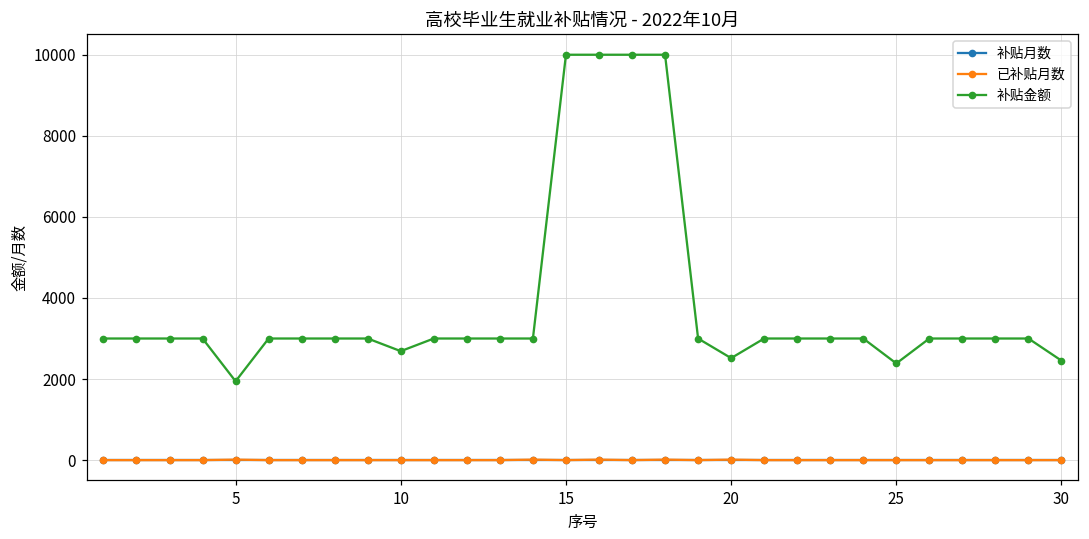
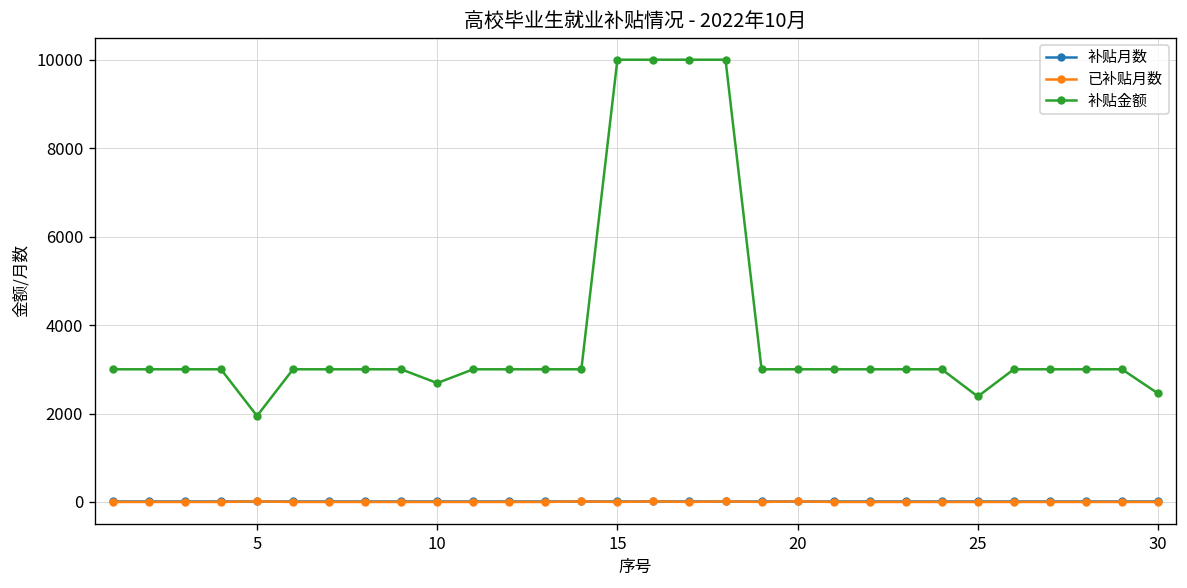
补贴金额, 20: 2500 -> 3000
